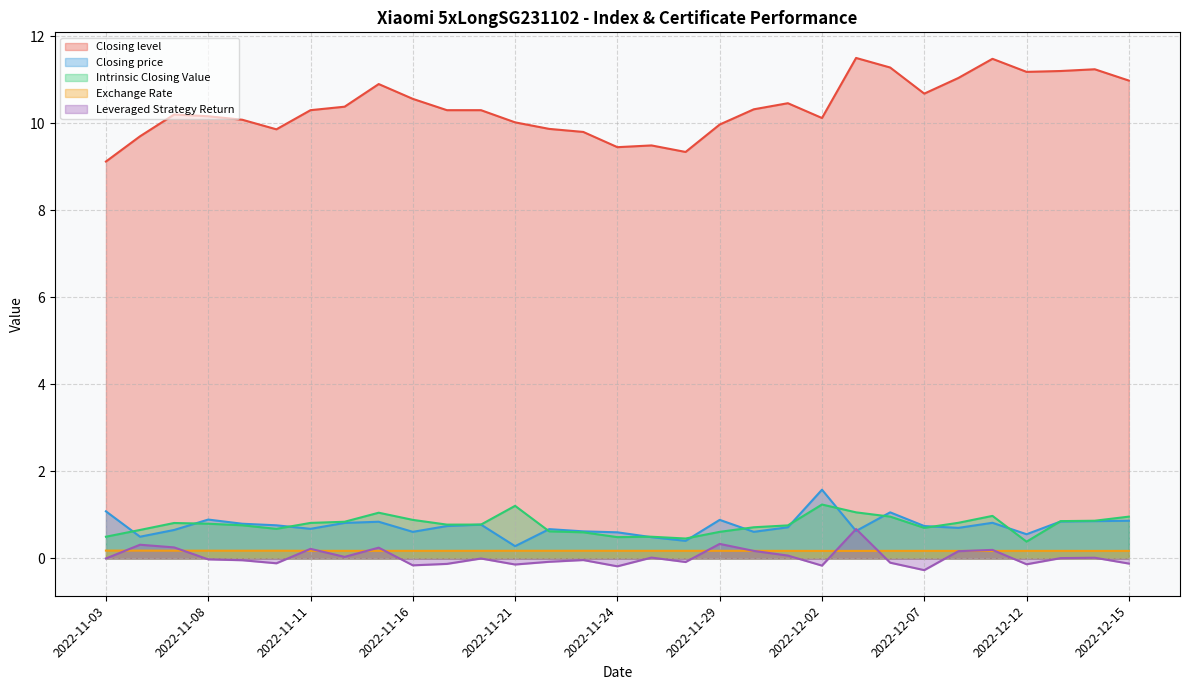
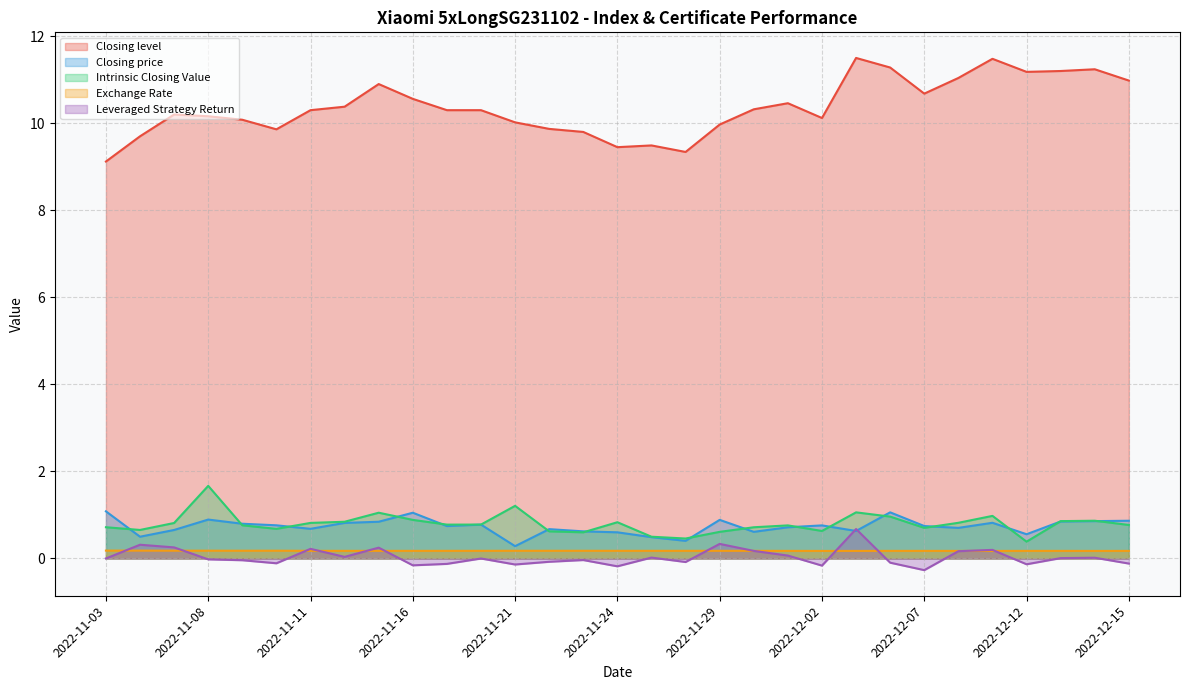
Intrinsic Closing Value, 2022-11-03: 0.5 -> 0.7
Intrinsic Closing Value, 2022-11-08: 0.8 -> 1.7
Closing price, 2022-11-16: 0.6 -> 1.1
Intrinsic Closing Value, 2022-11-24: 0.5 -> 0.8
Closing price, 2022-12-02: 1.6 -> 0.8
Intrinsic Closing Value, 2022-12-02: 1.2 -> 0.6
Intrinsic Closing Value, 2022-12-15: 1.0 -> 0.8
